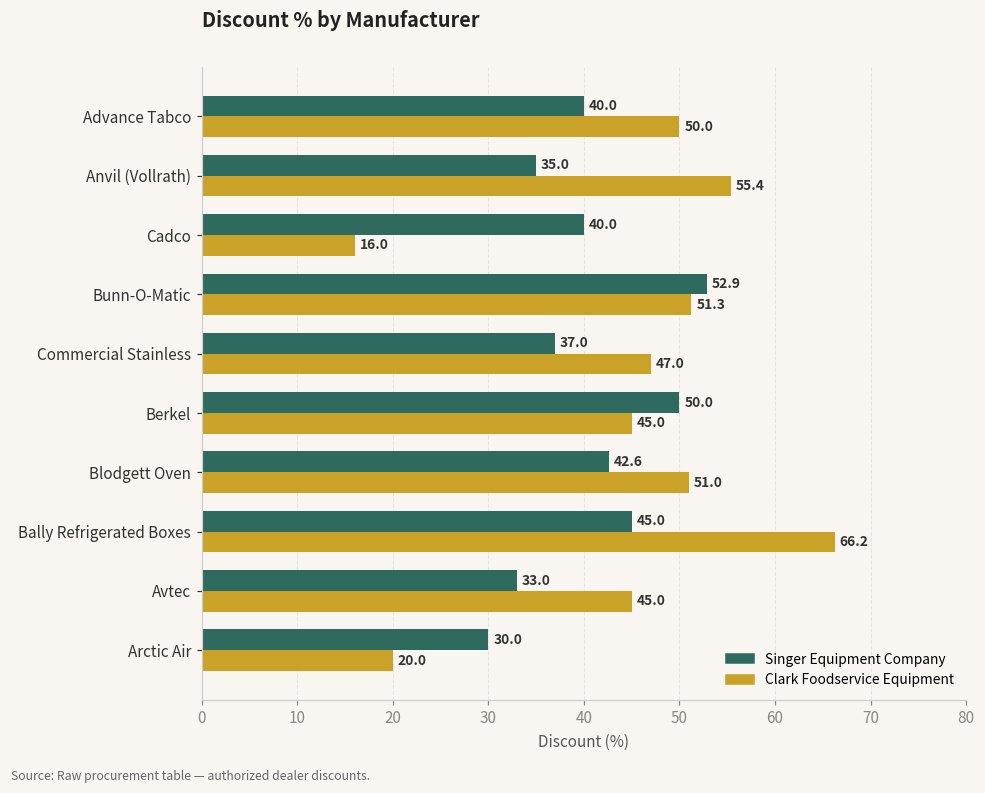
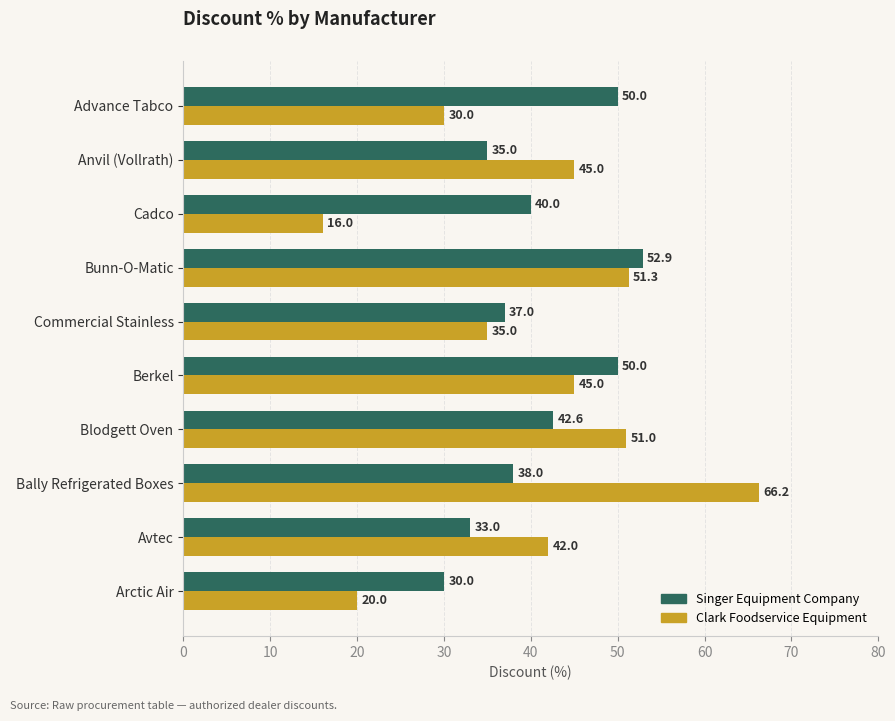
Singer Equipment Company, Advance Tabco: 40.0 -> 50.0
Clark Foodservice Equipment, Advance Tabco: 50.0 -> 30.0
Clark Foodservice Equipment, Anvil (Vollrath): 55.4 -> 45.0
Clark Foodservice Equipment, Commercial Stainless: 47.0 -> 35.0
Singer Equipment Company, Bally Refrigerated Boxes: 45.0 -> 38.0
Clark Foodservice Equipment, Avtec: 45.0 -> 42.0
